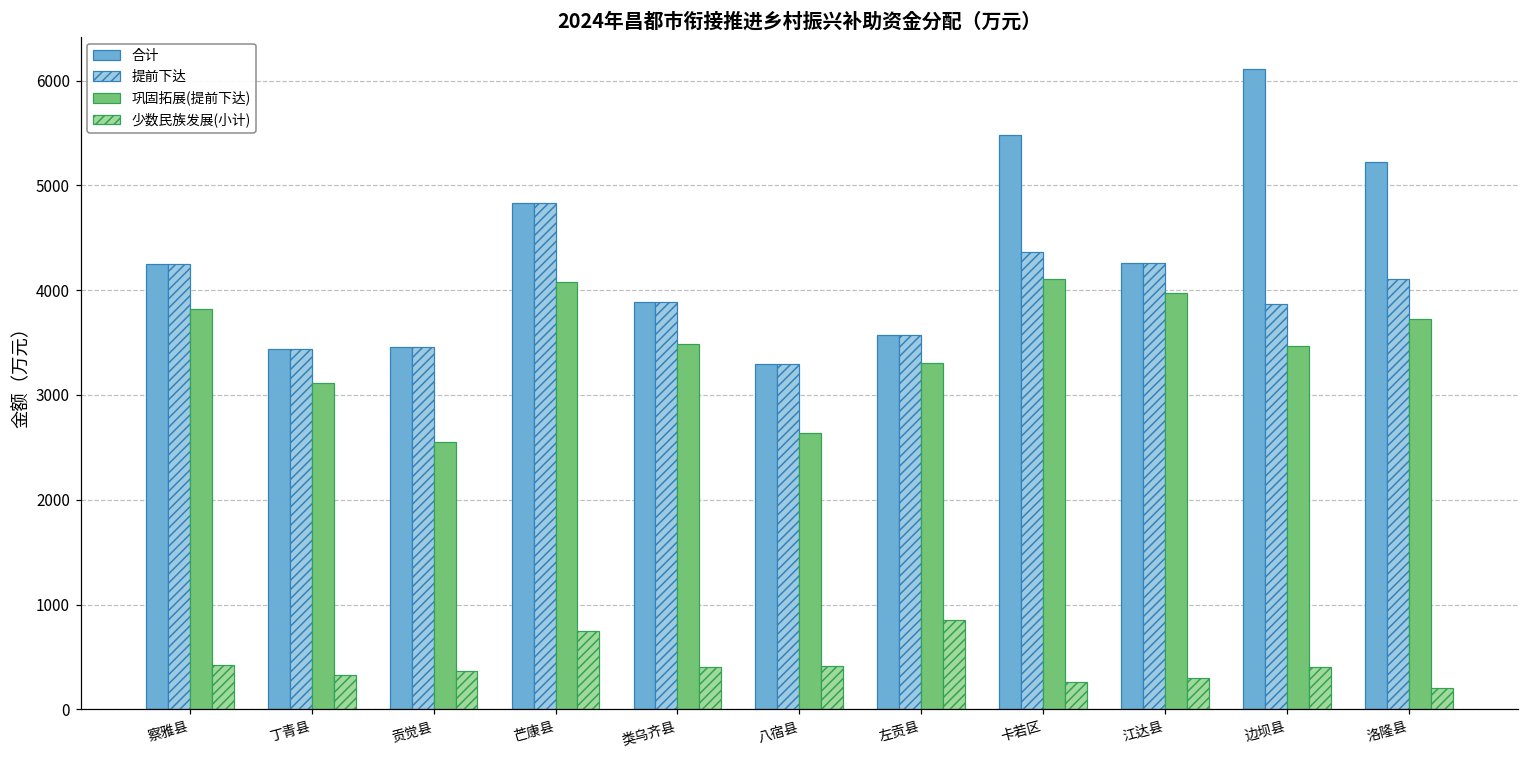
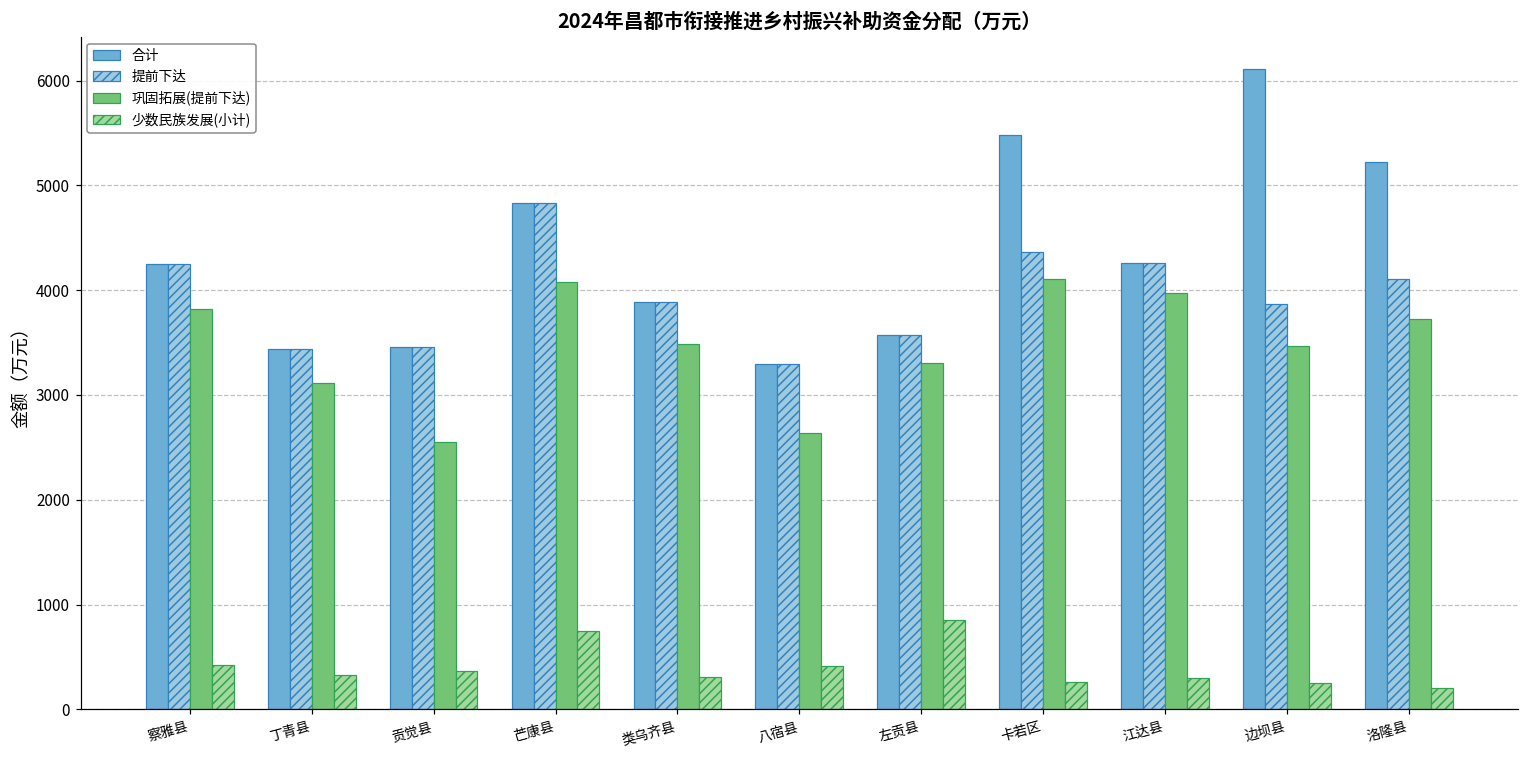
少数民族发展(小计), 类乌齐县: 400 -> 300
少数民族发展(小计), 边坝县: 400 -> 300
